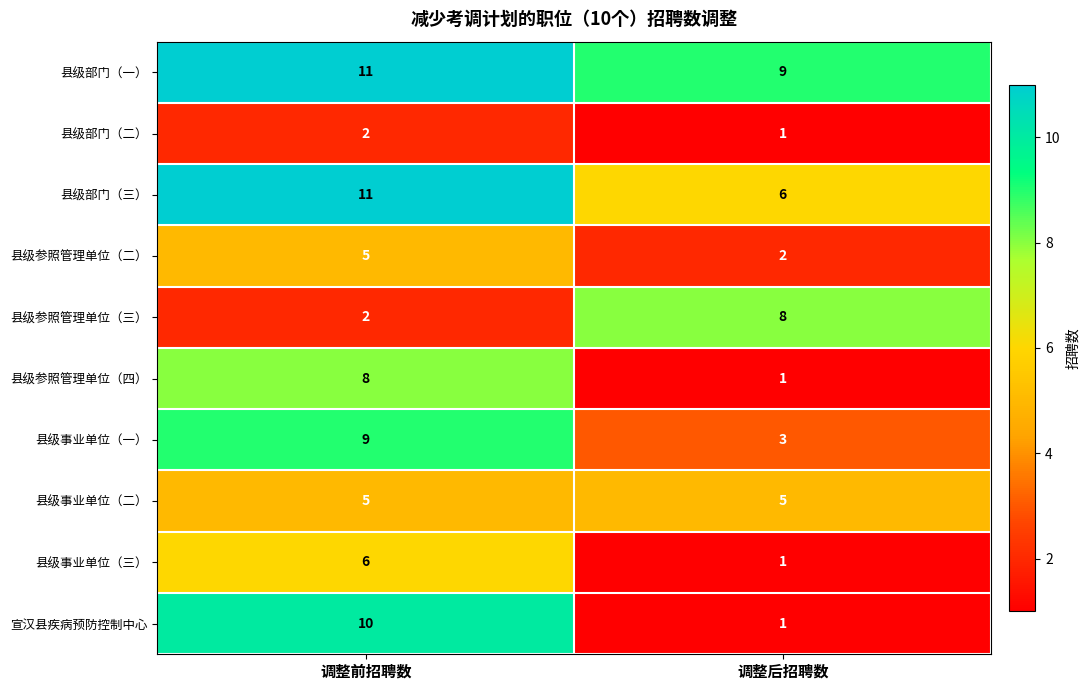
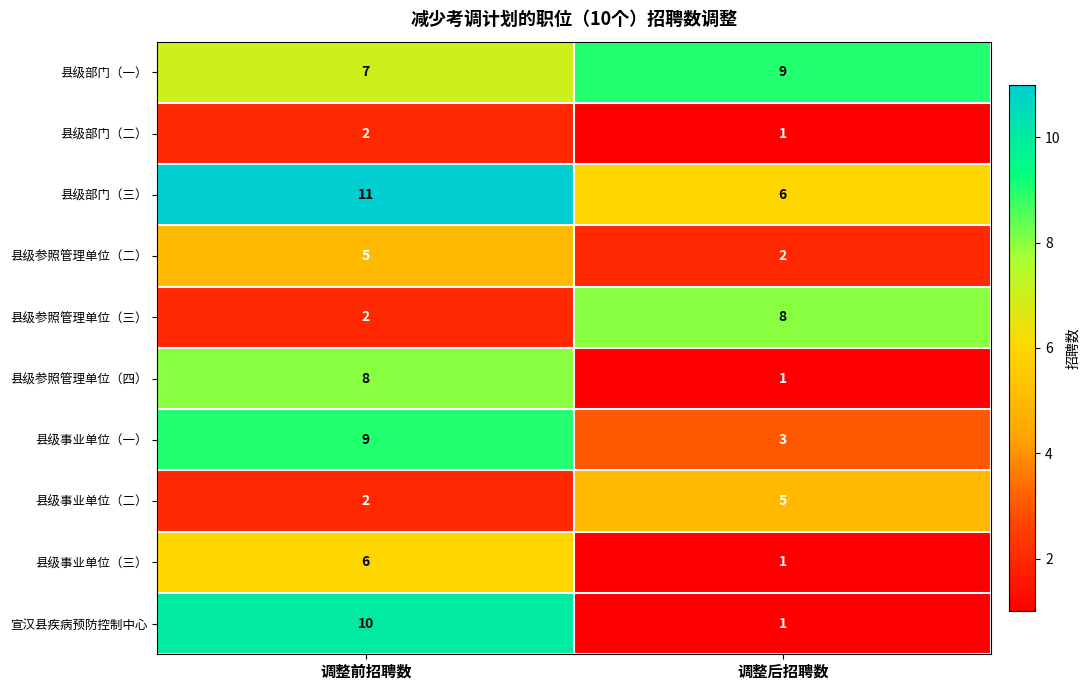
县级部门（一）, 调整前招聘数: 11 -> 7
县级事业单位（二）, 调整前招聘数: 5 -> 2
